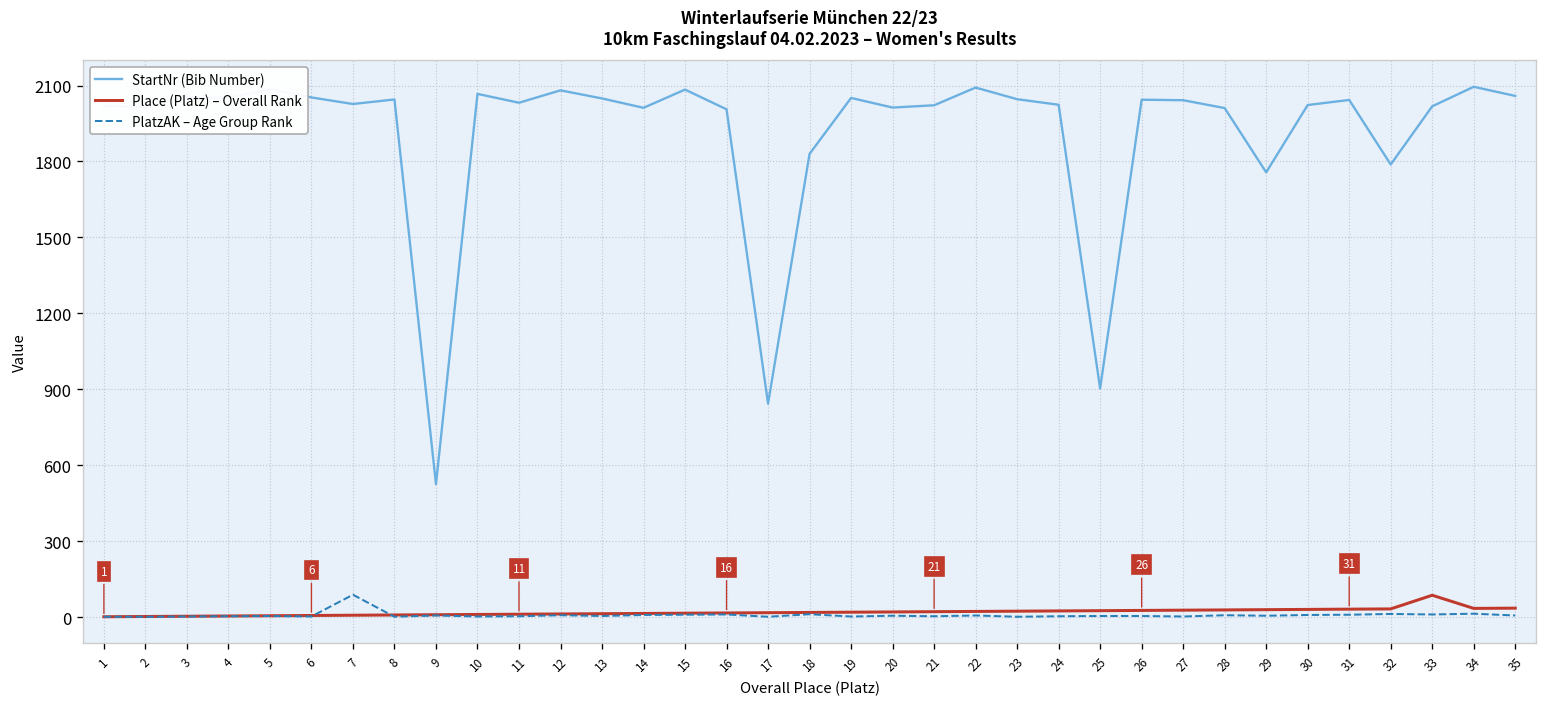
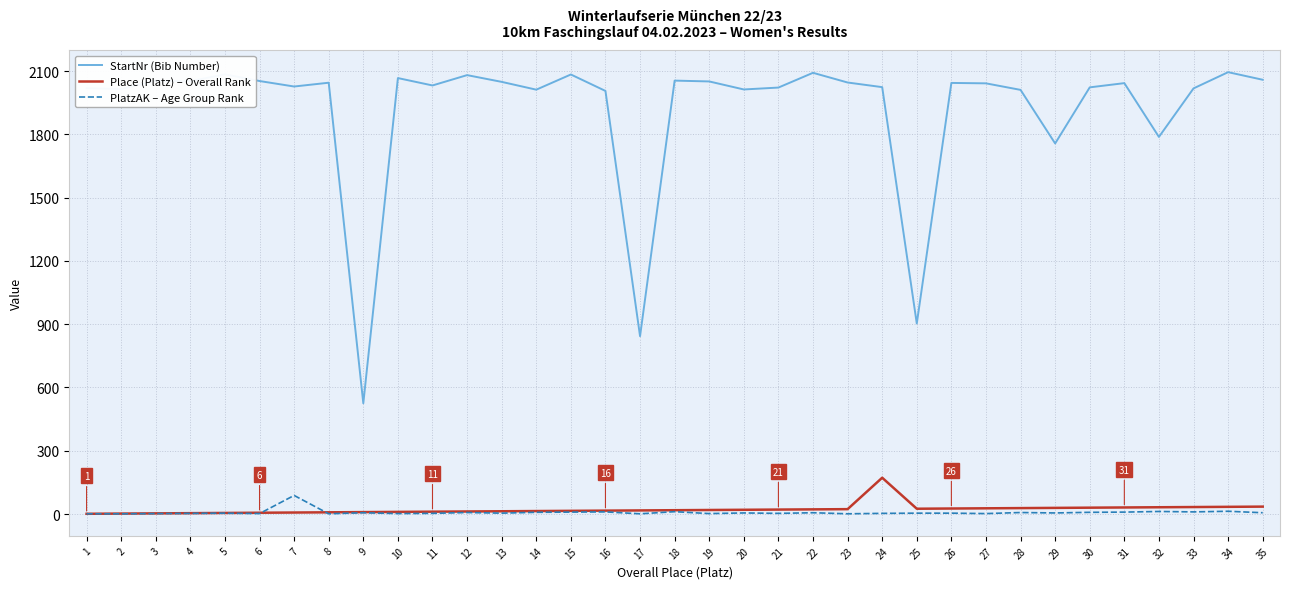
StartNr (Bib Number), 18: 1830 -> 2060
Place (Platz) – Overall Rank, 24: 20 -> 170
Place (Platz) – Overall Rank, 33: 90 -> 30
